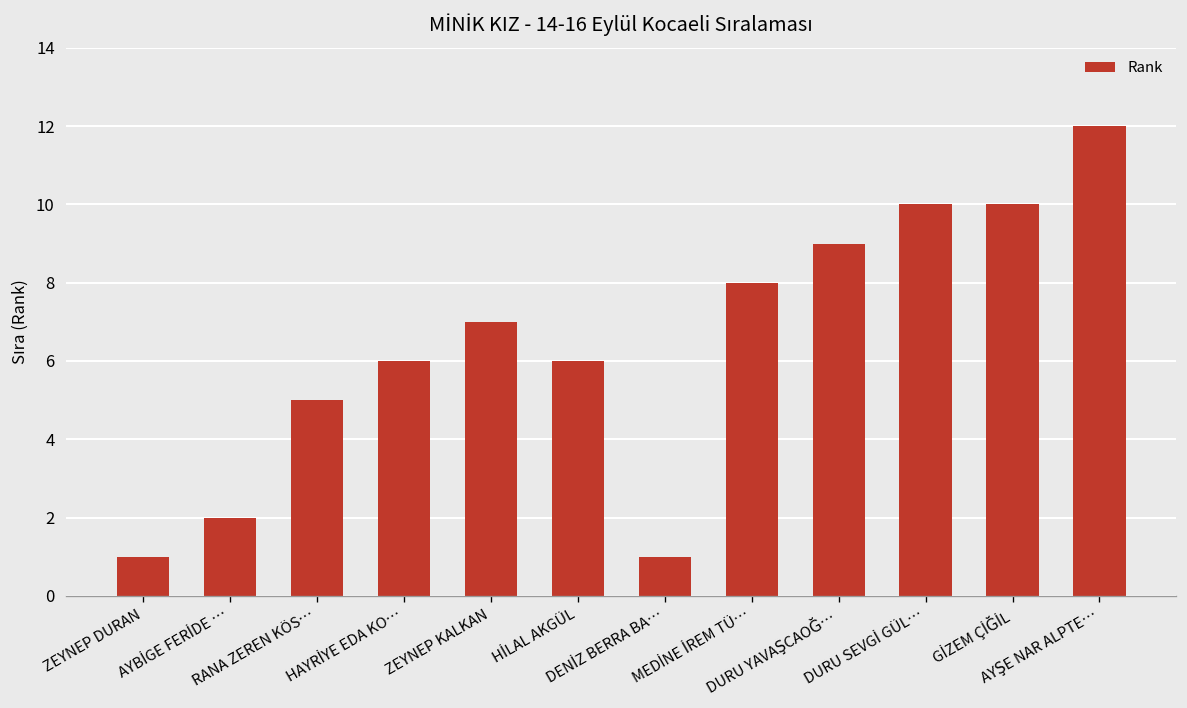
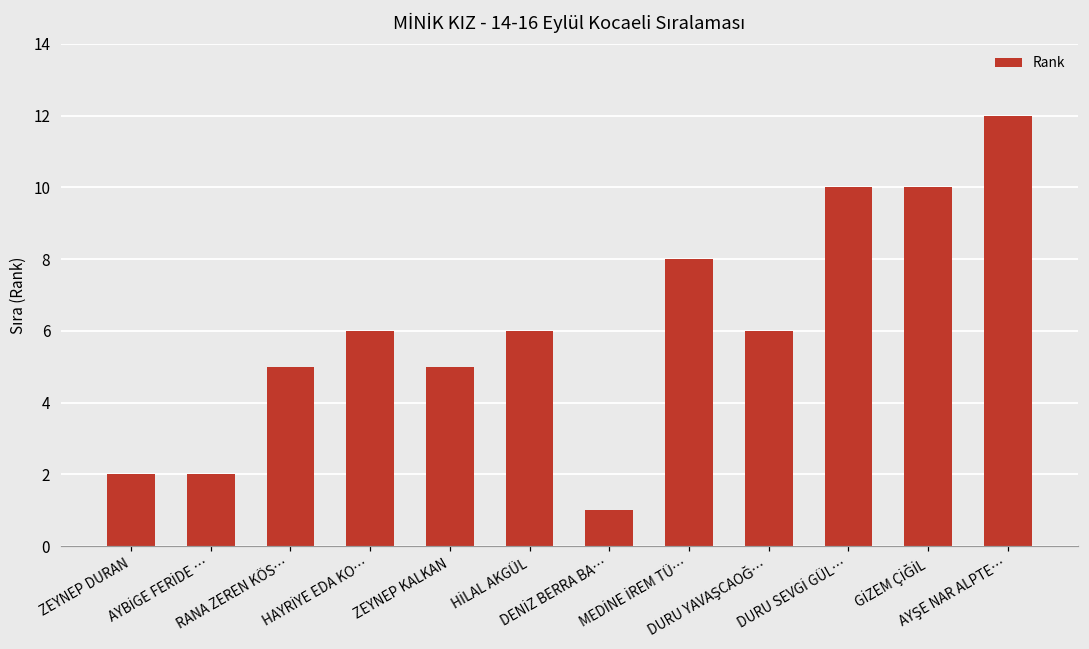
ZEYNEP DURAN: 1 -> 2
ZEYNEP KALKAN: 7 -> 5
DURU YAVAŞCAOĞ…: 9 -> 6
